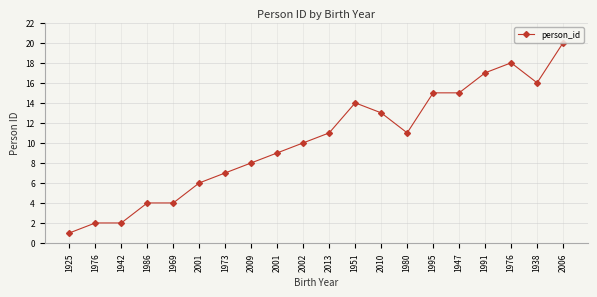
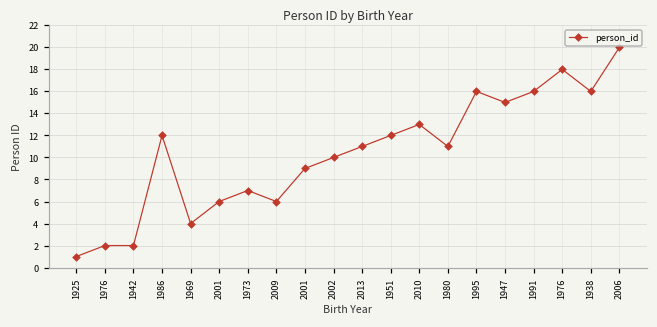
1986: 4 -> 12
2009: 8 -> 6
1951: 14 -> 12
1995: 15 -> 16
1991: 17 -> 16
